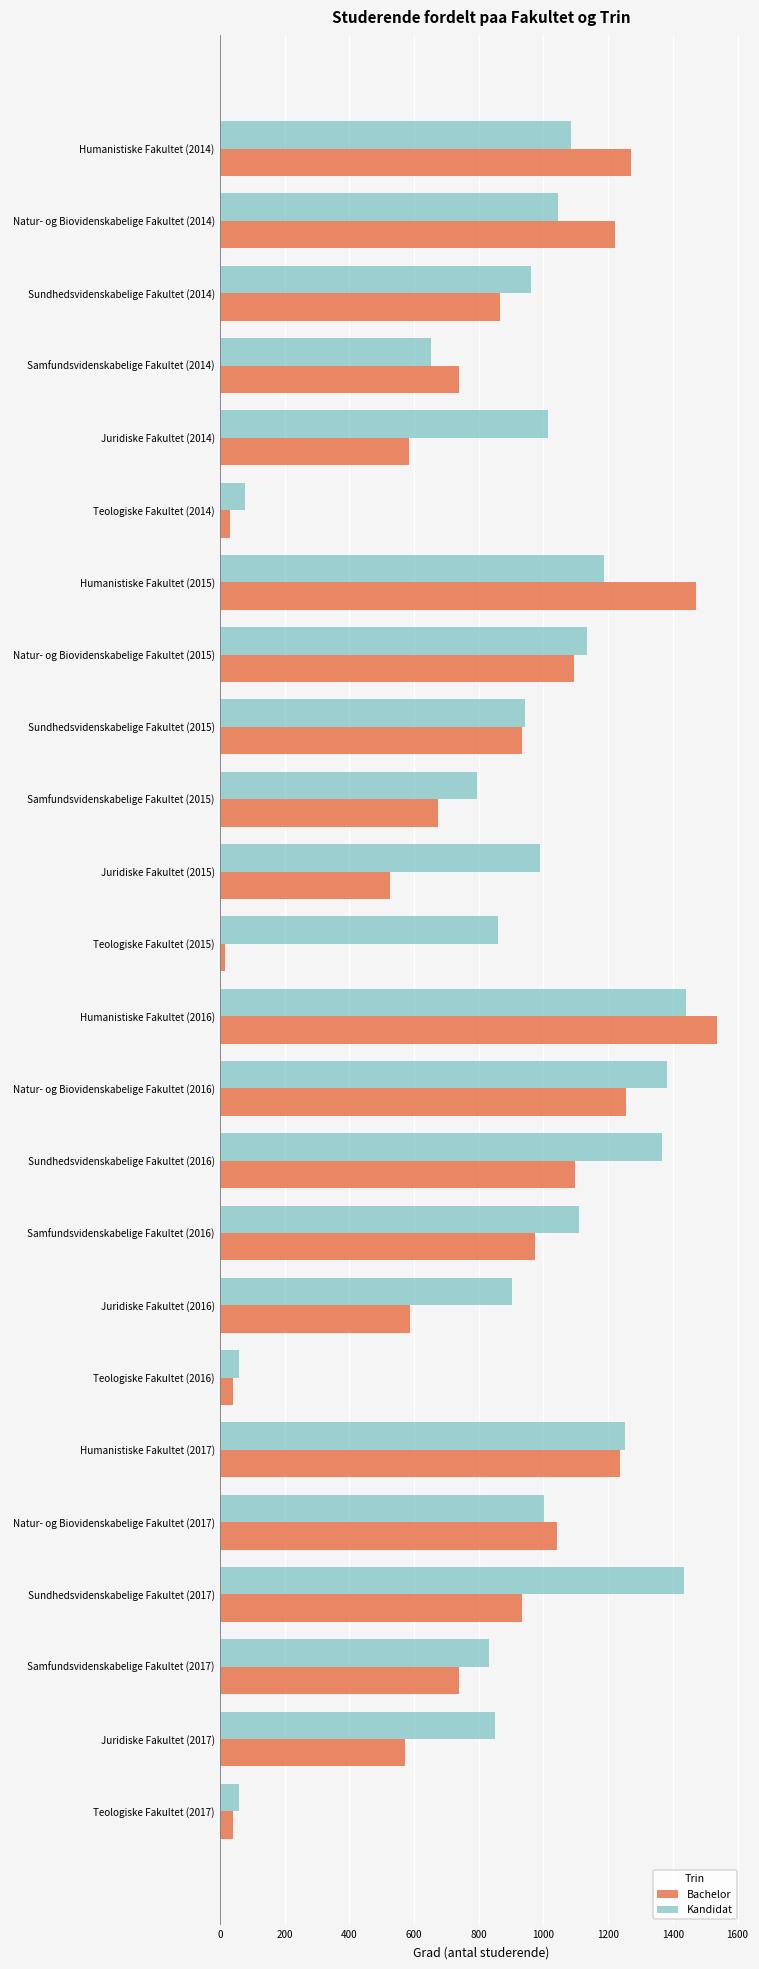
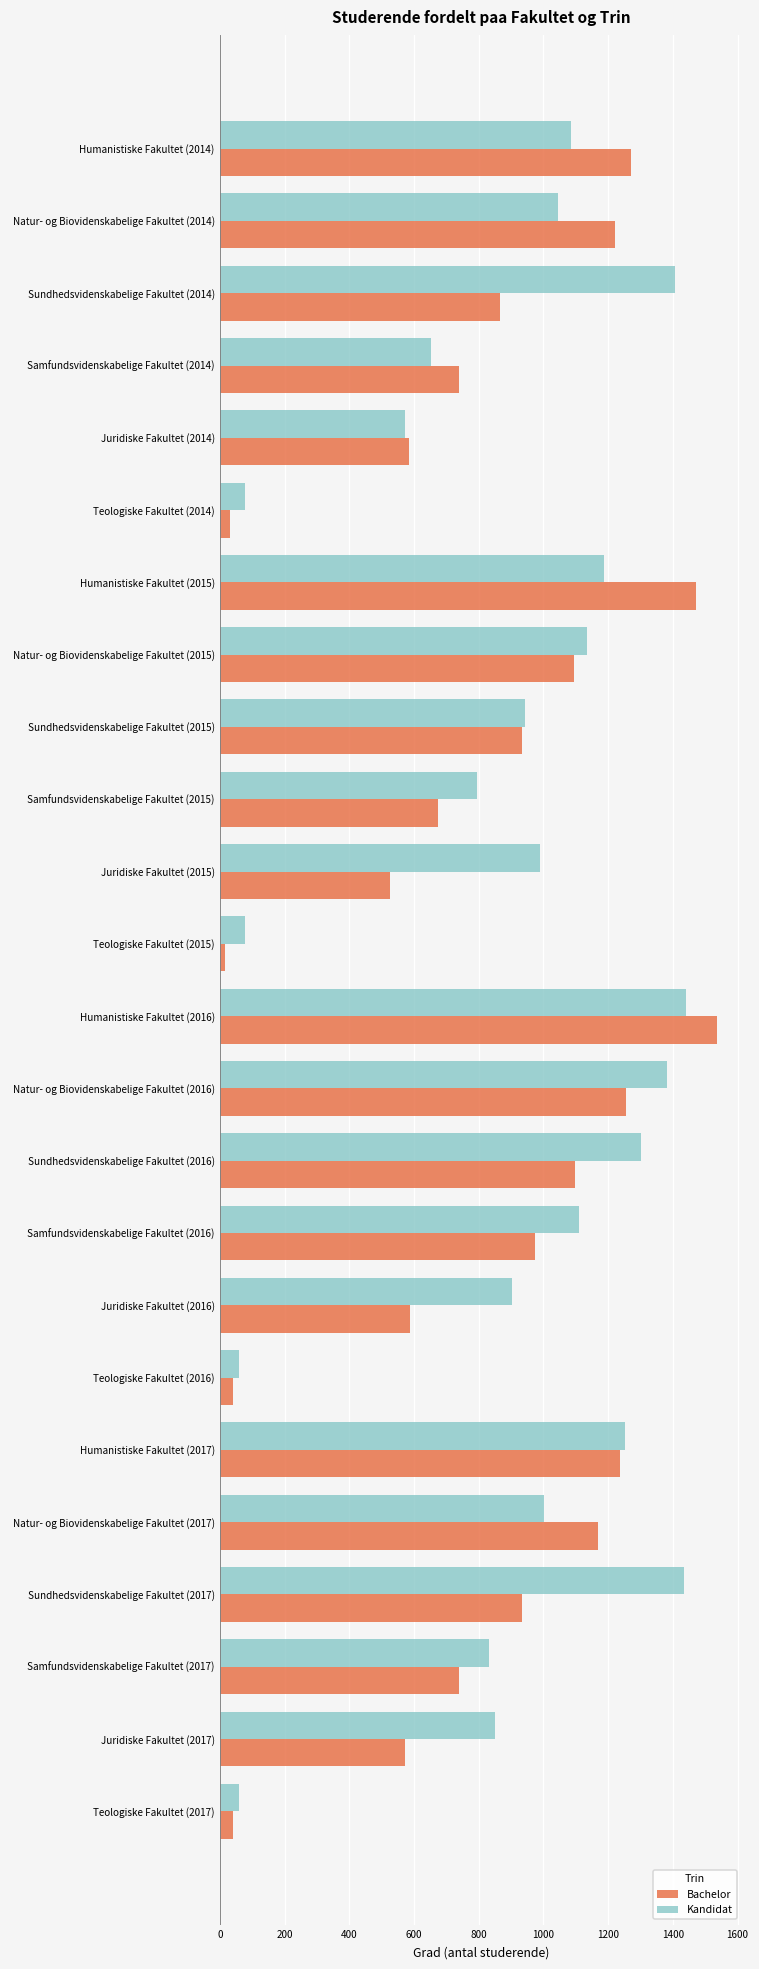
Kandidat, Sundhedsvidenskabelige Fakultet (2014): 960 -> 1410
Kandidat, Juridiske Fakultet (2014): 1010 -> 570
Kandidat, Teologiske Fakultet (2015): 860 -> 80
Kandidat, Sundhedsvidenskabelige Fakultet (2016): 1370 -> 1300
Bachelor, Natur- og Biovidenskabelige Fakultet (2017): 1040 -> 1170
